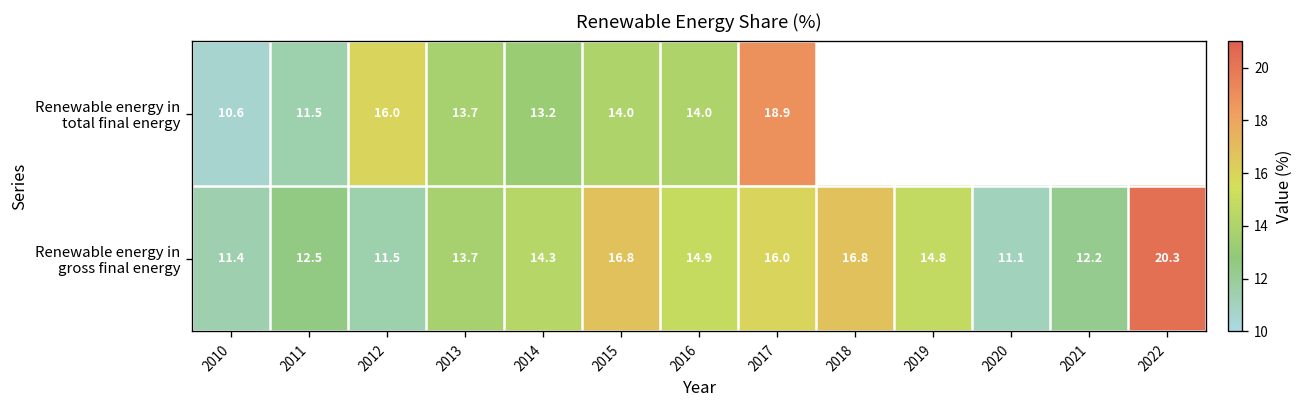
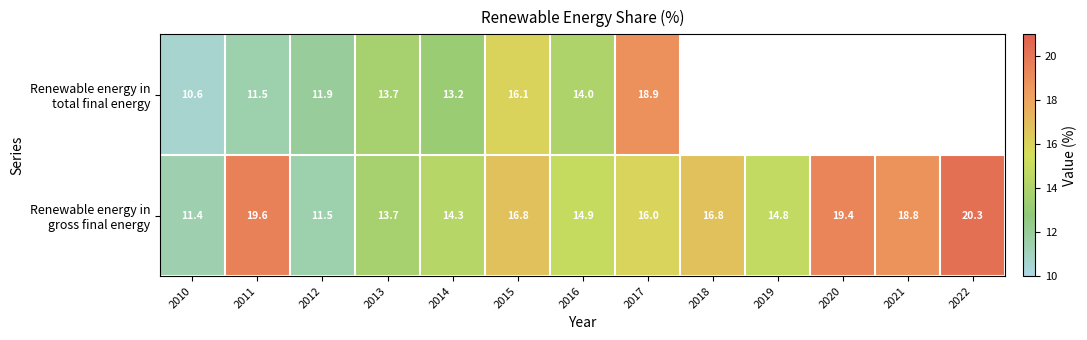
Renewable energy in total final energy, 2012: 16.0 -> 11.9
Renewable energy in total final energy, 2015: 14.0 -> 16.1
Renewable energy in gross final energy, 2011: 12.5 -> 19.6
Renewable energy in gross final energy, 2020: 11.1 -> 19.4
Renewable energy in gross final energy, 2021: 12.2 -> 18.8
